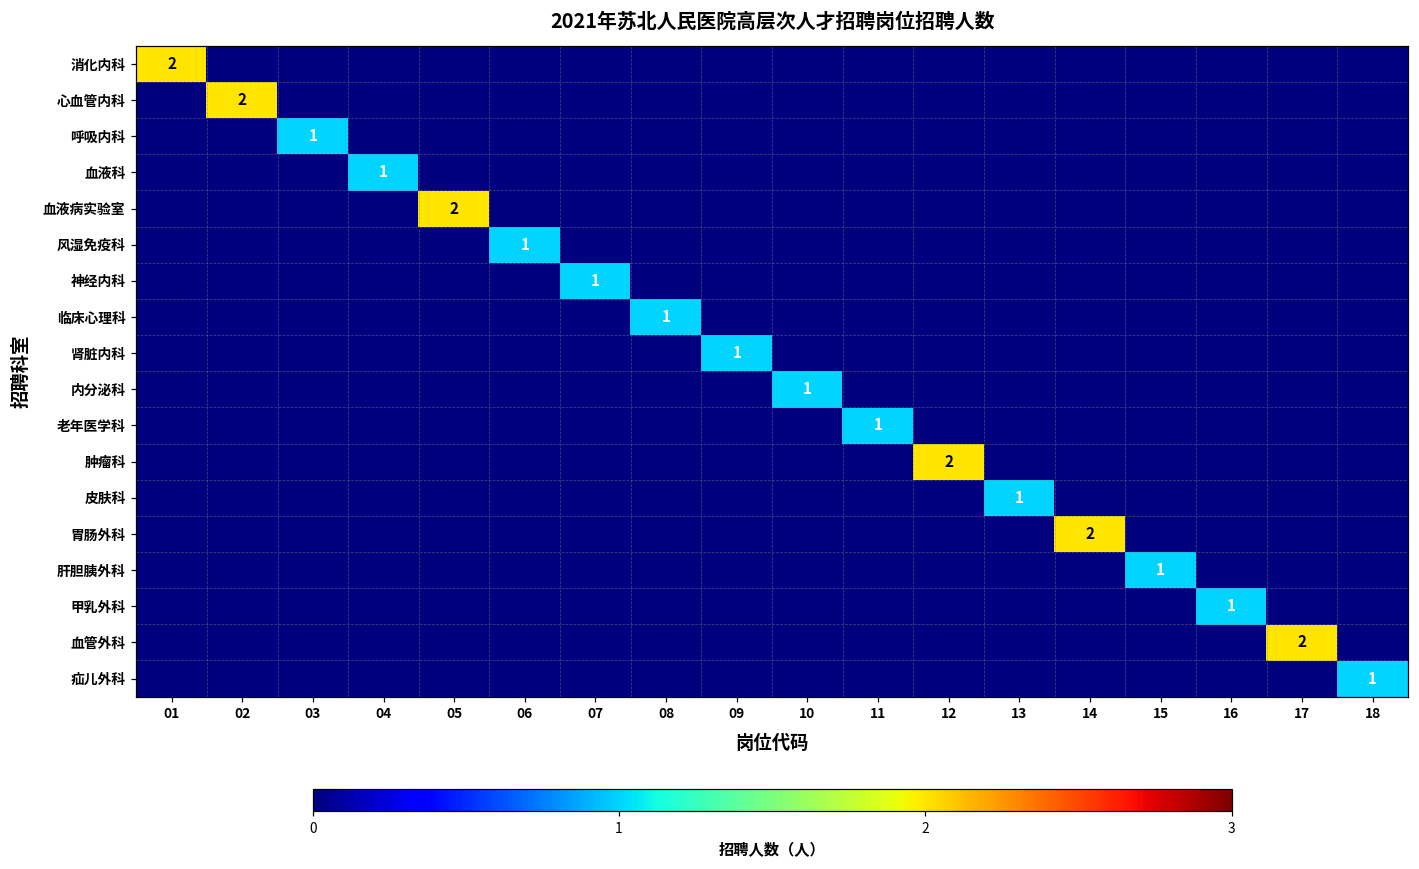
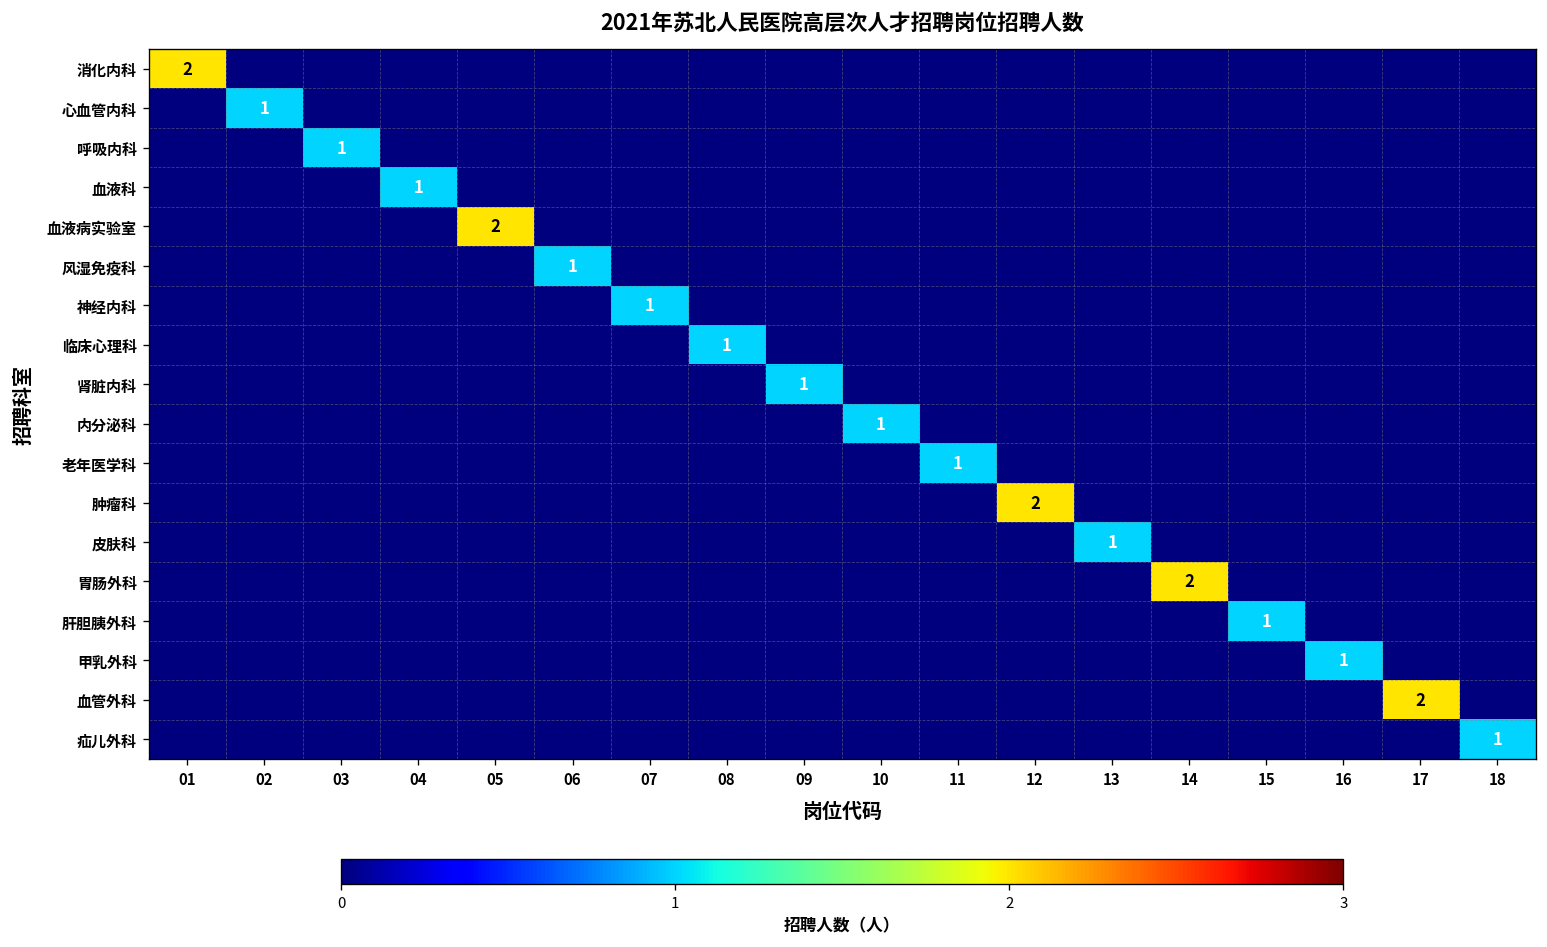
心血管内科, 02: 2 -> 1
